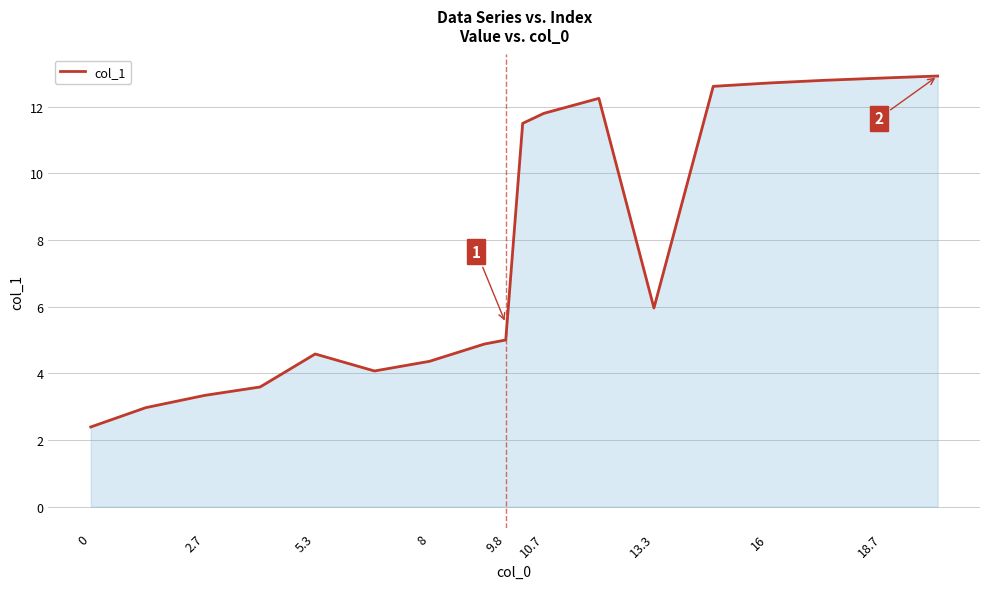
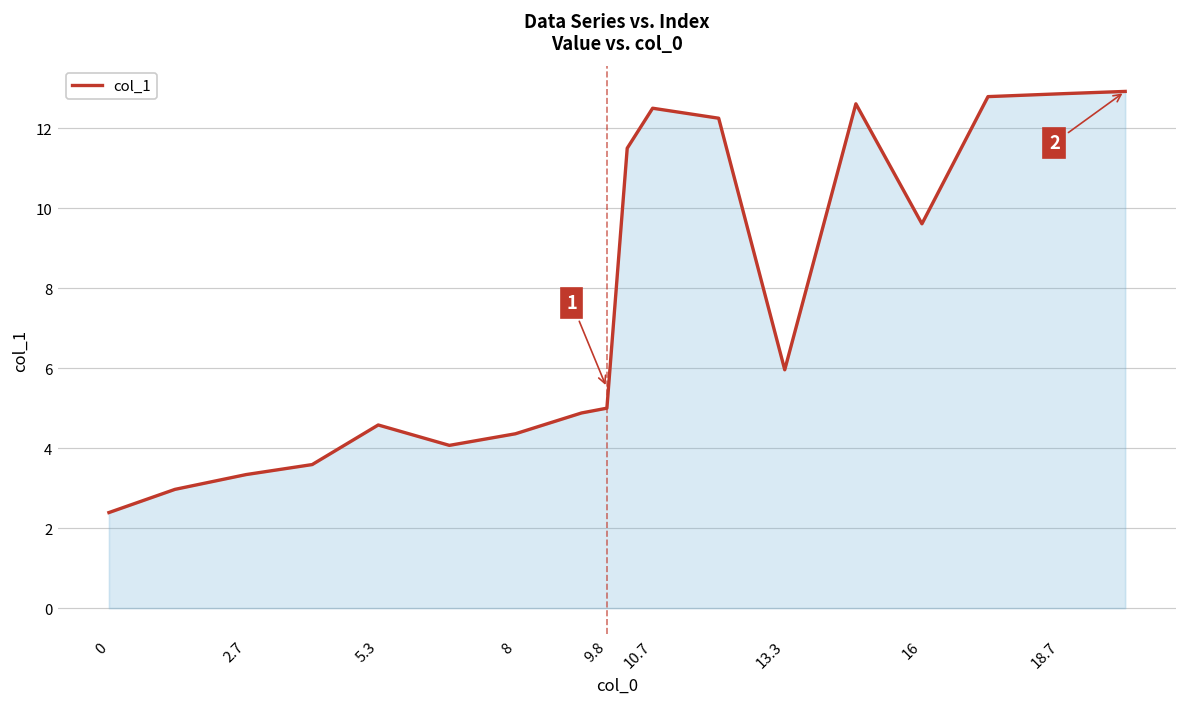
10.7: 11.8 -> 12.5
16: 12.7 -> 9.6
